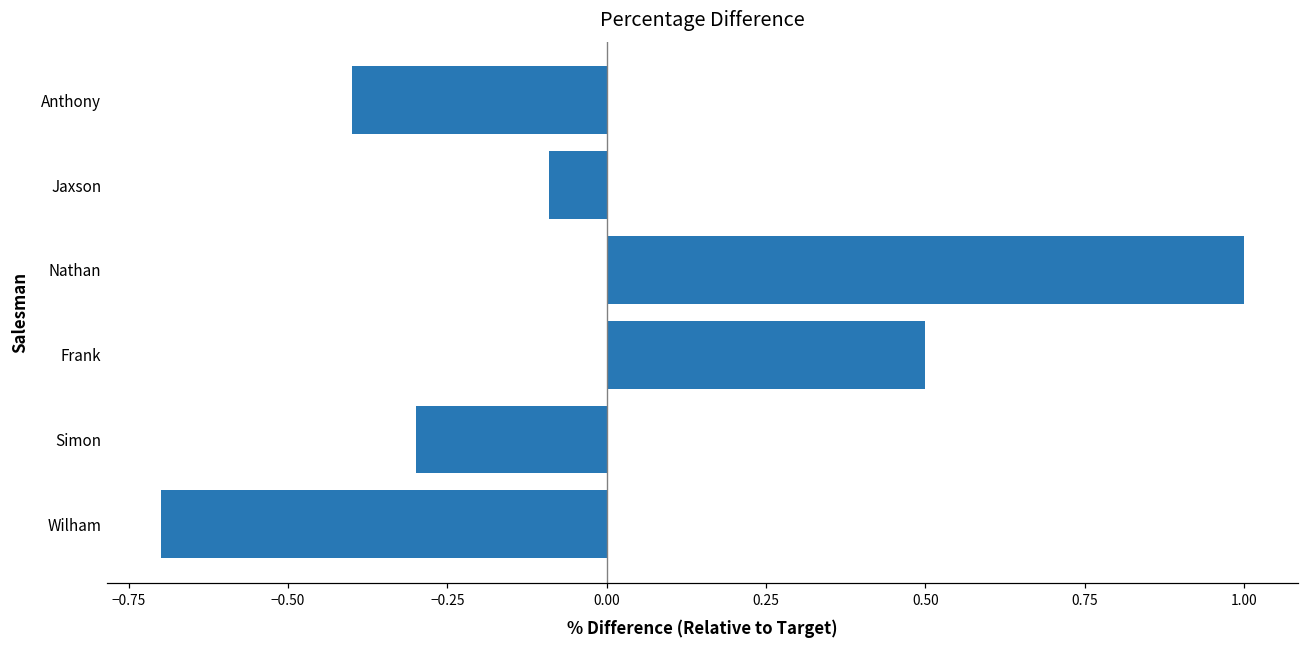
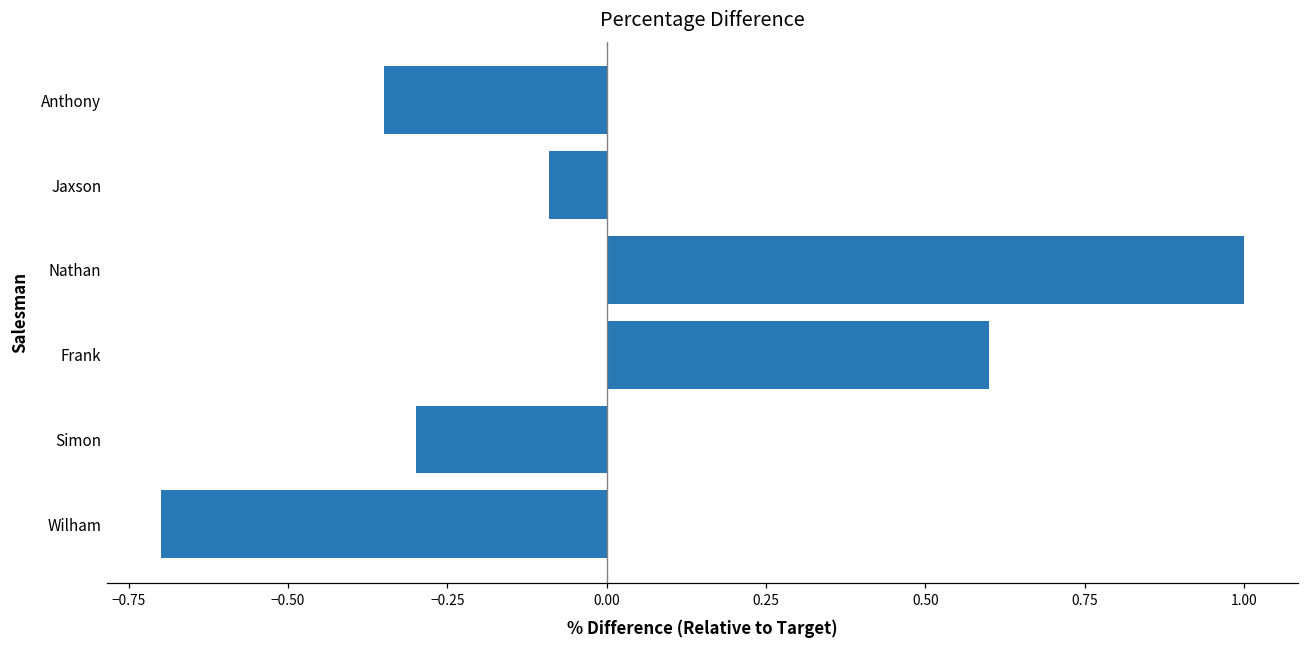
Anthony: -0.40 -> -0.35
Frank: 0.5 -> 0.6
